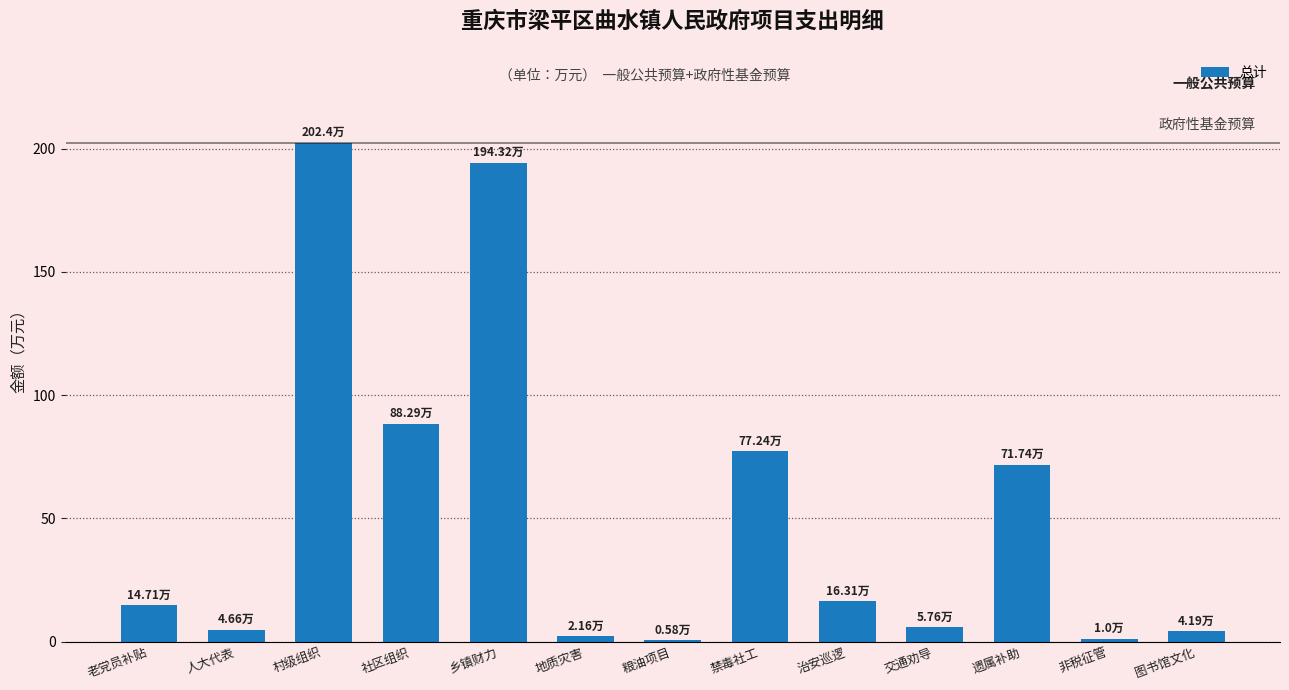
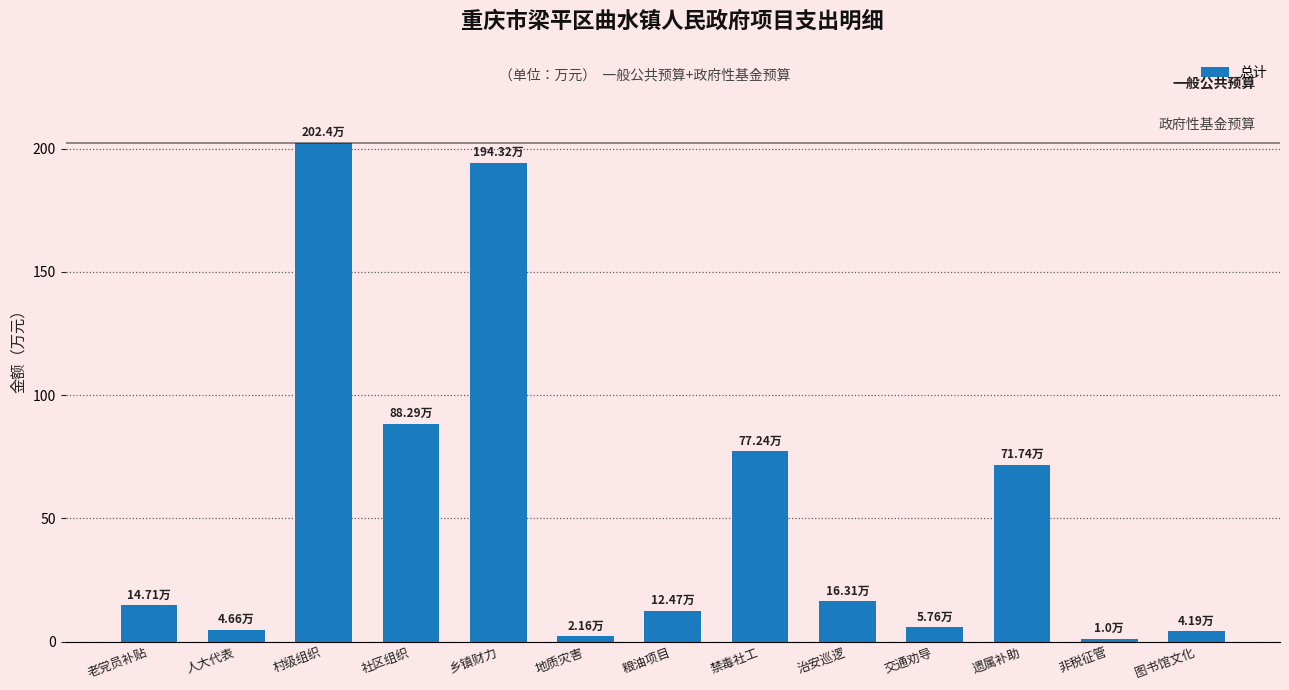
粮油项目: 0.58万 -> 12.47万
